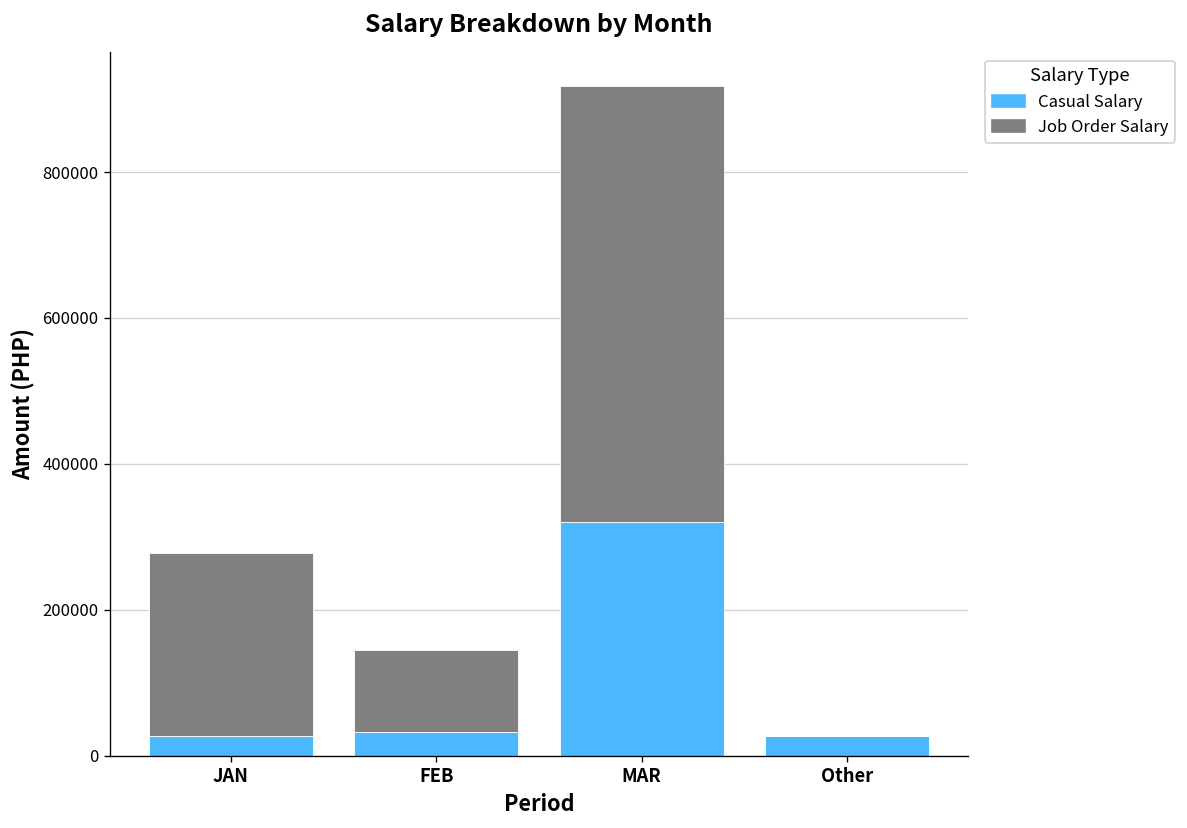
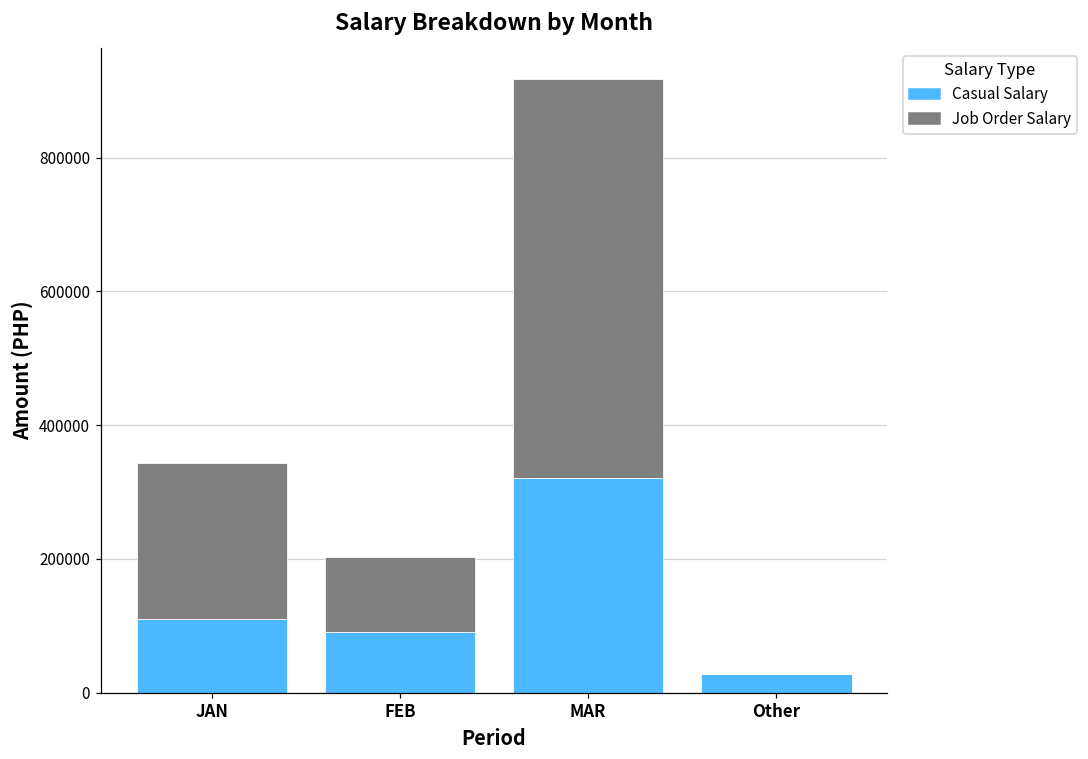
Casual Salary, JAN: 30000 -> 110000
Job Order Salary, JAN: 250000 -> 230000
Casual Salary, FEB: 30000 -> 90000
